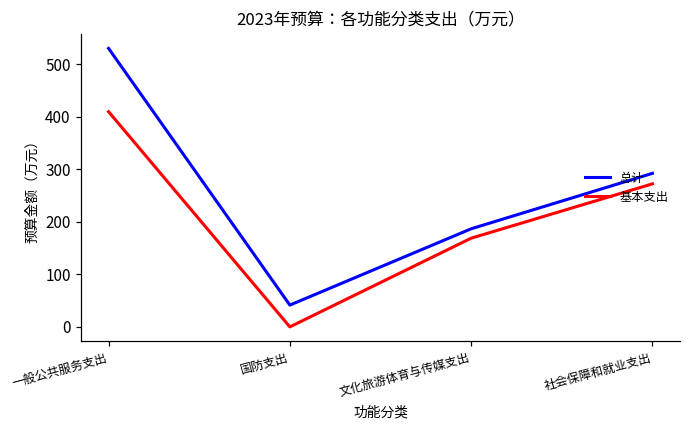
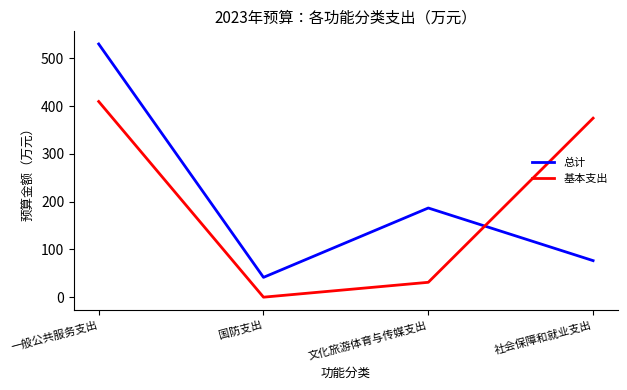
基本支出, 文化旅游体育与传媒支出: 170 -> 30
总计, 社会保障和就业支出: 290 -> 80
基本支出, 社会保障和就业支出: 270 -> 370
